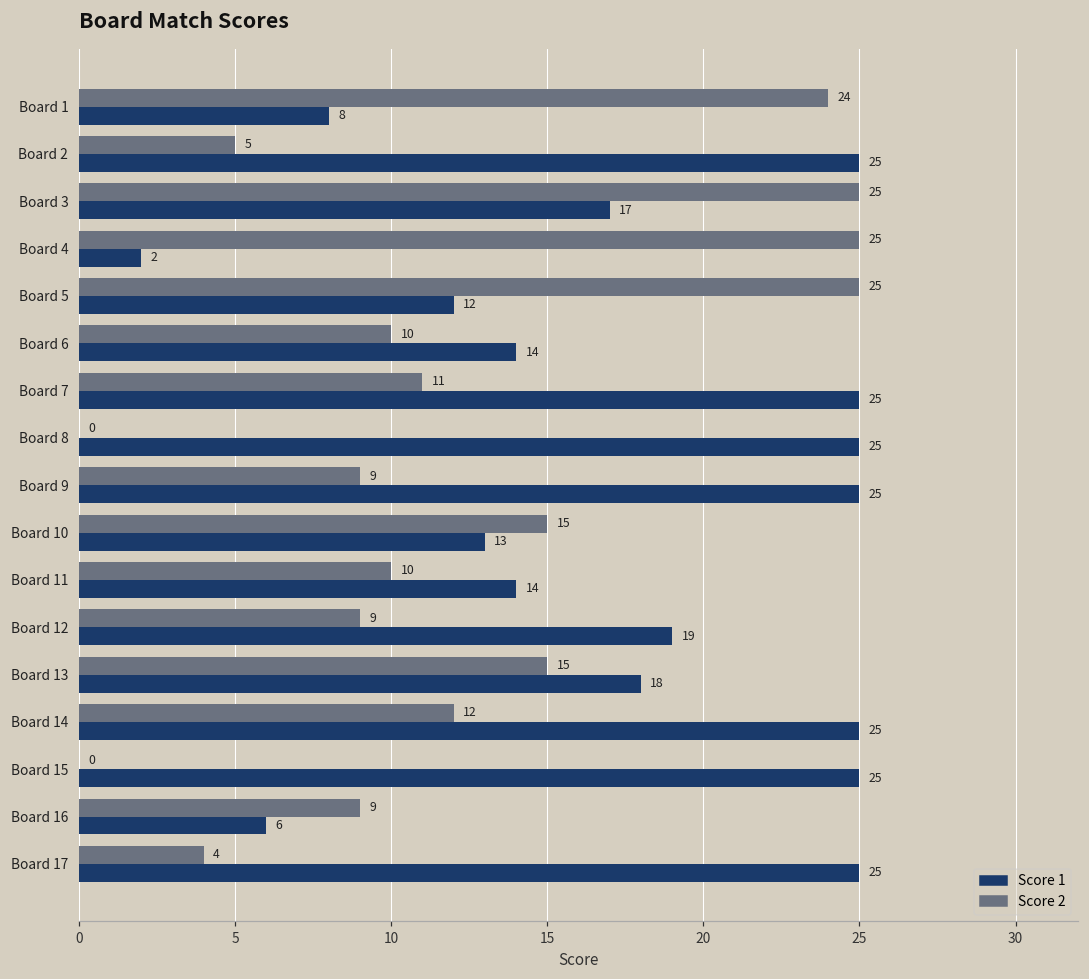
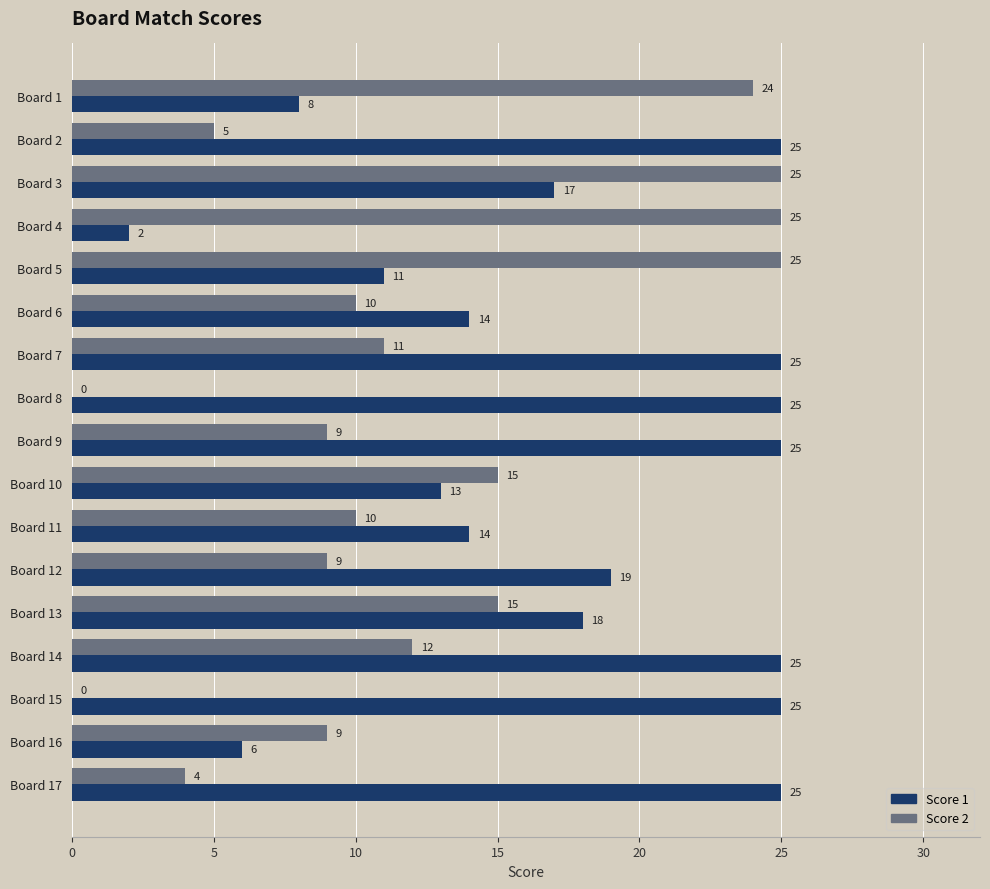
Score 1, Board 5: 12 -> 11
